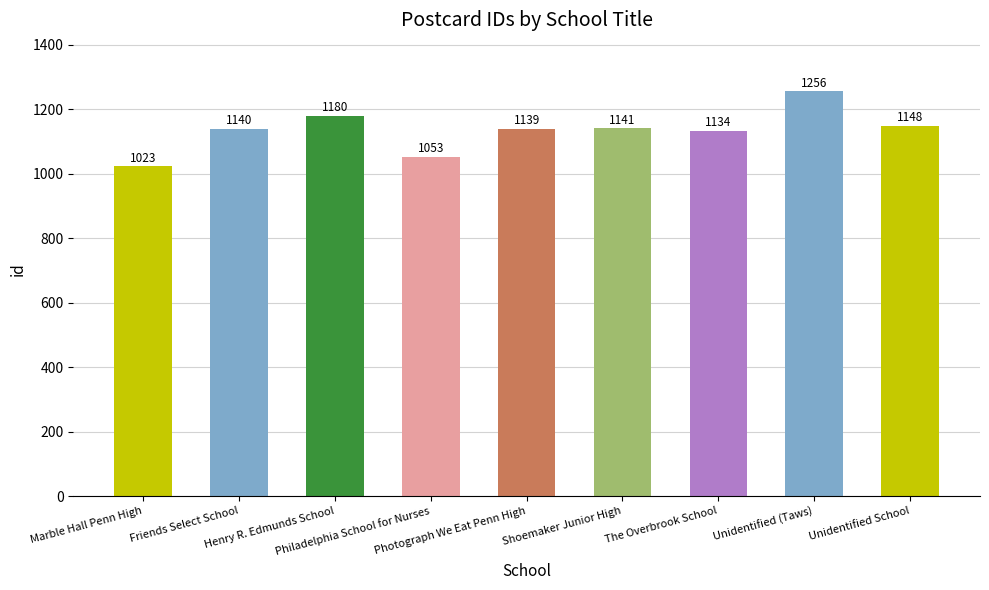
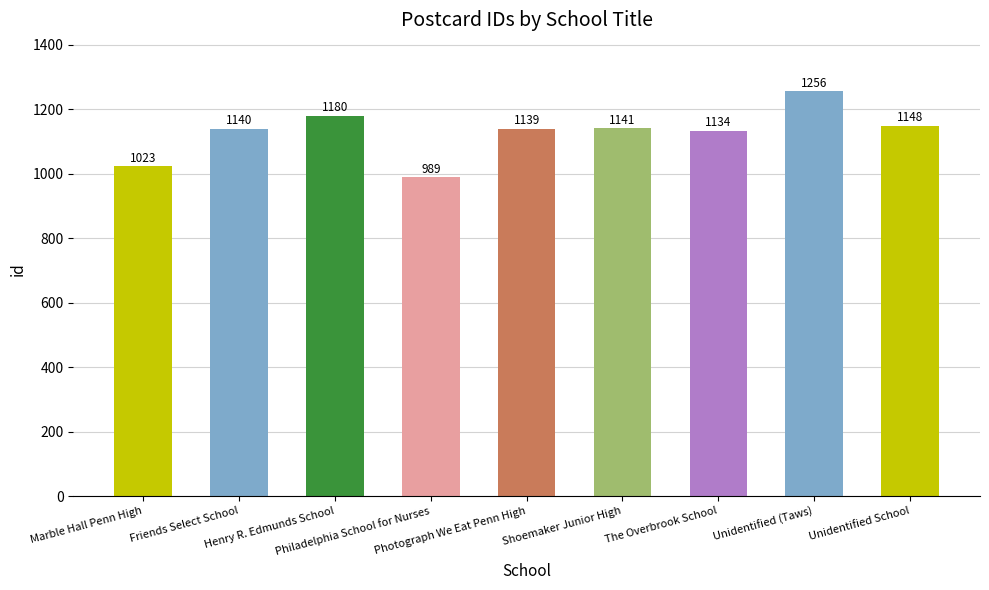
Philadelphia School for Nurses: 1053 -> 989
